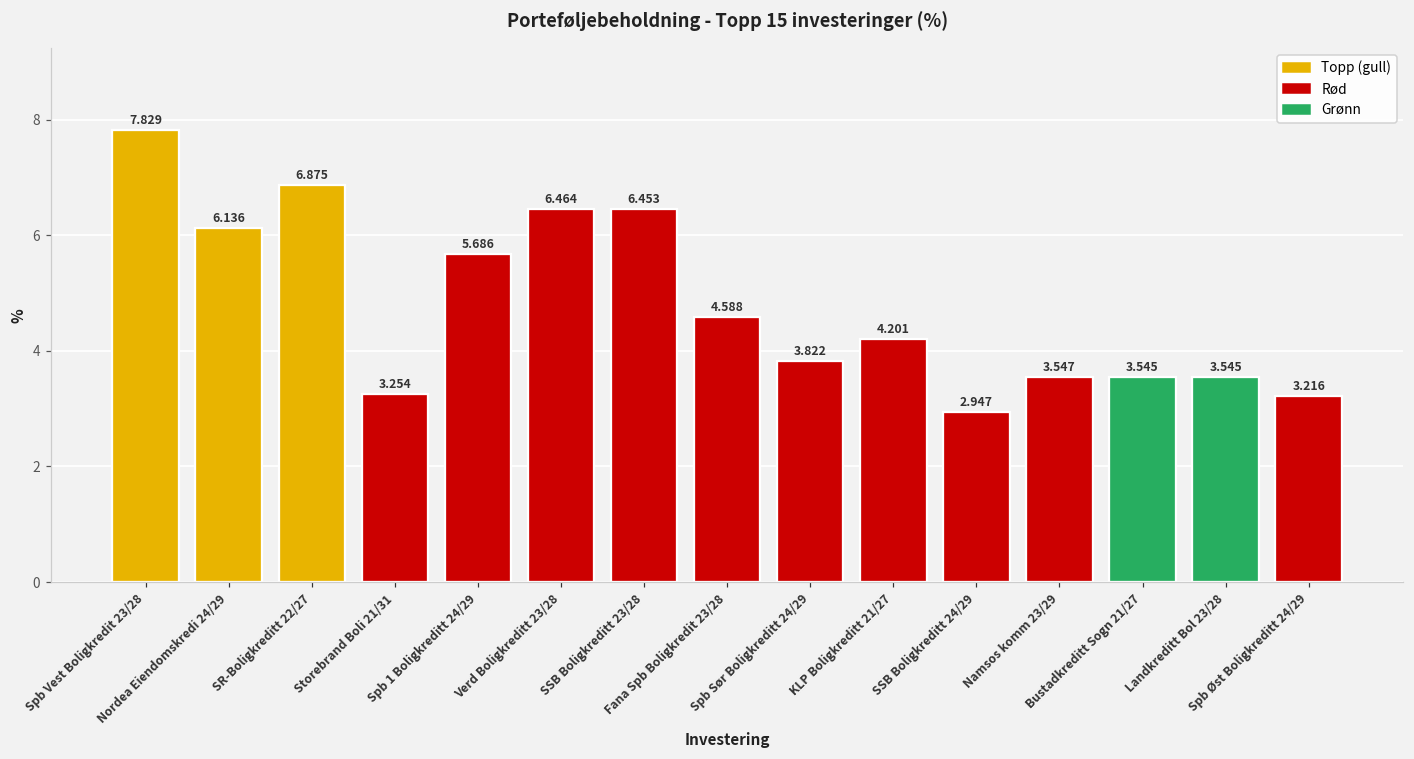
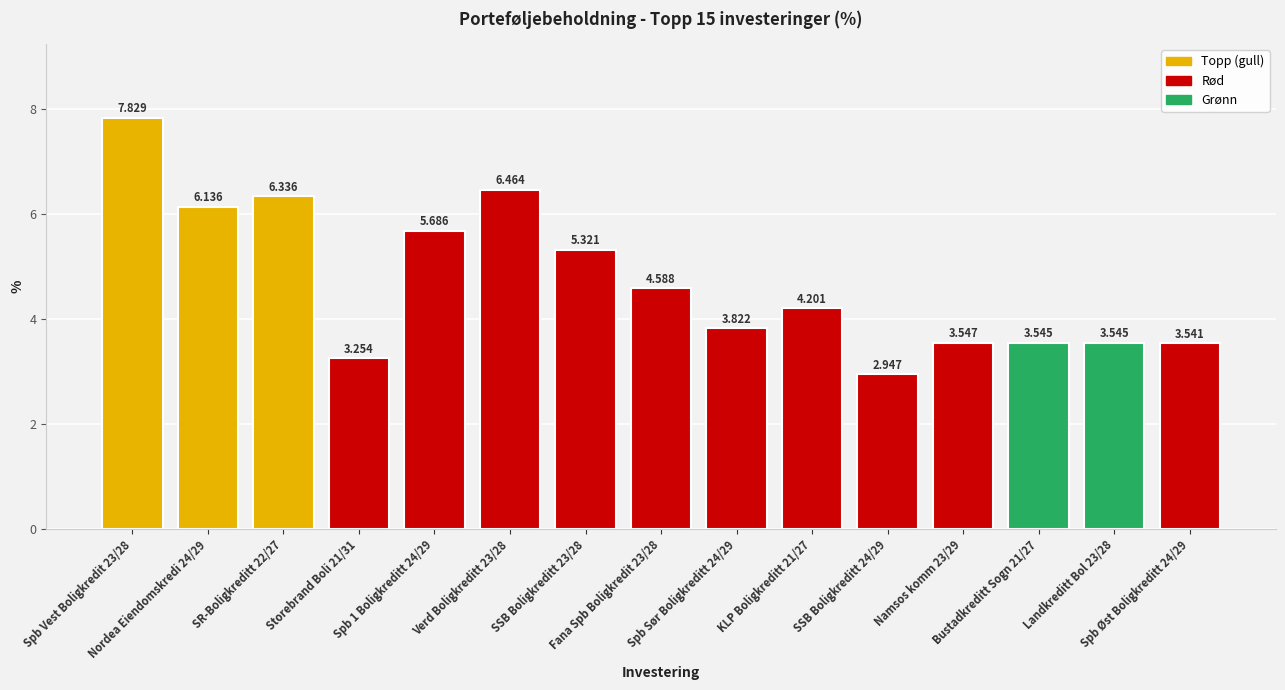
SR-Boligkreditt 22/27: 6.875 -> 6.336
SSB Boligkreditt 23/28: 6.453 -> 5.321
Spb Øst Boligkreditt 24/29: 3.216 -> 3.541
